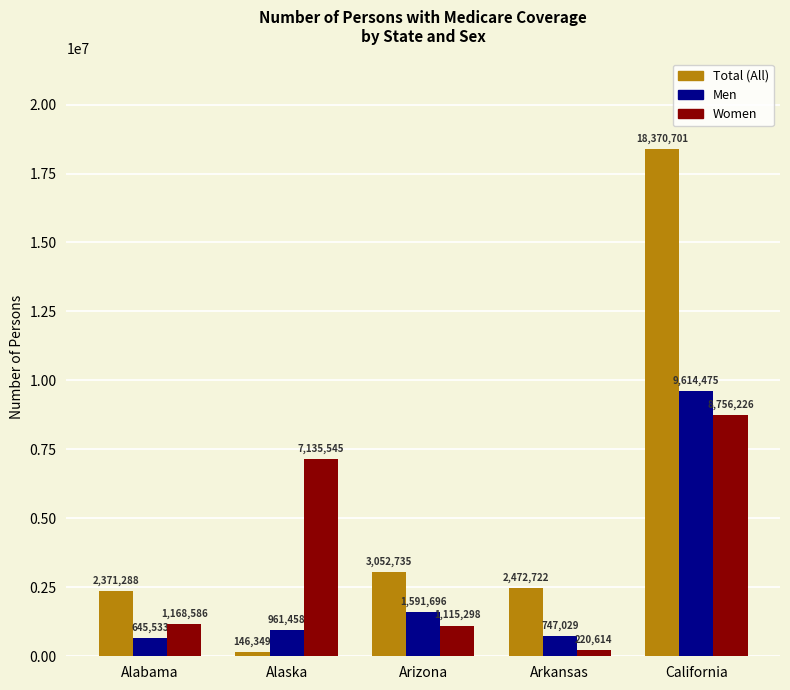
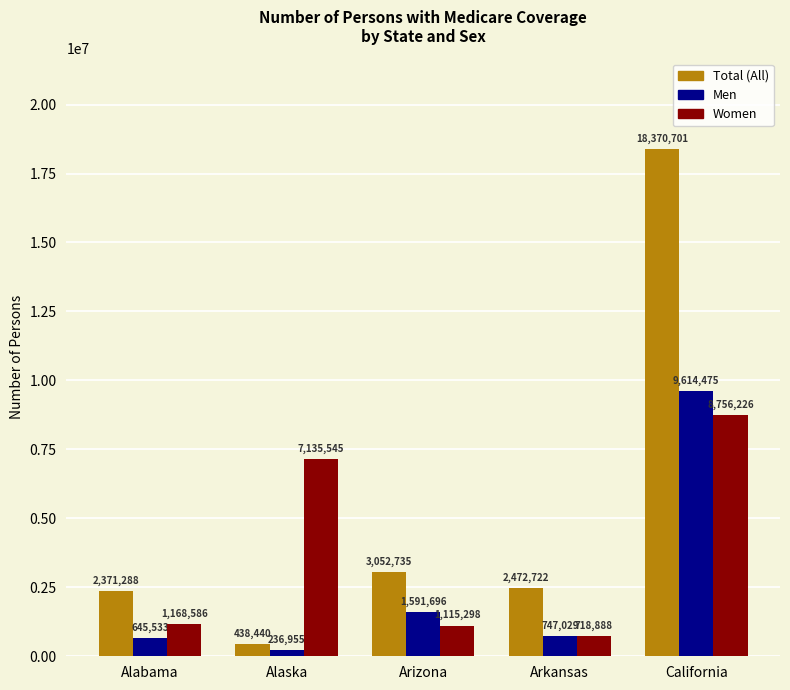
Total (All), Alaska: 146,349 -> 438,440
Men, Alaska: 961,458 -> 236,955
Women, Arkansas: 220,614 -> 718,888
